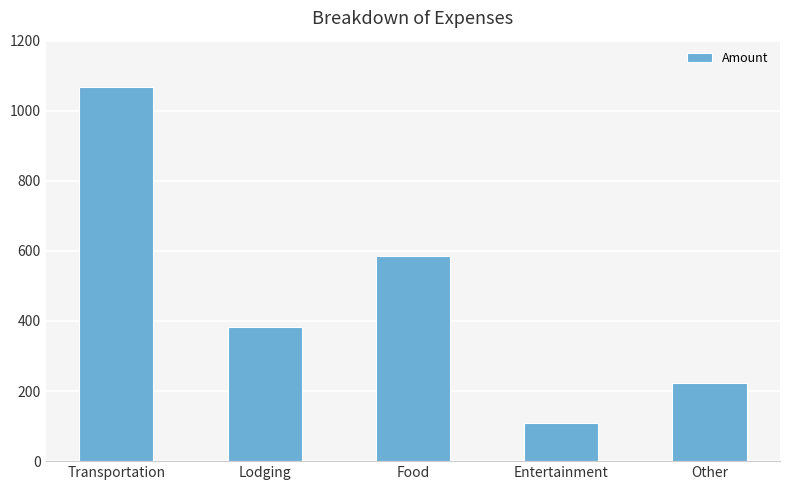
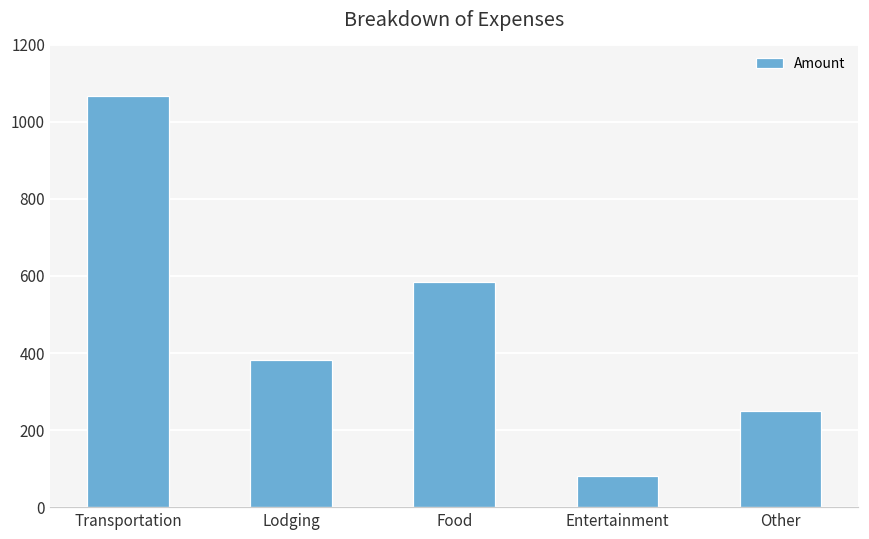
Entertainment: 110 -> 80
Other: 220 -> 250
